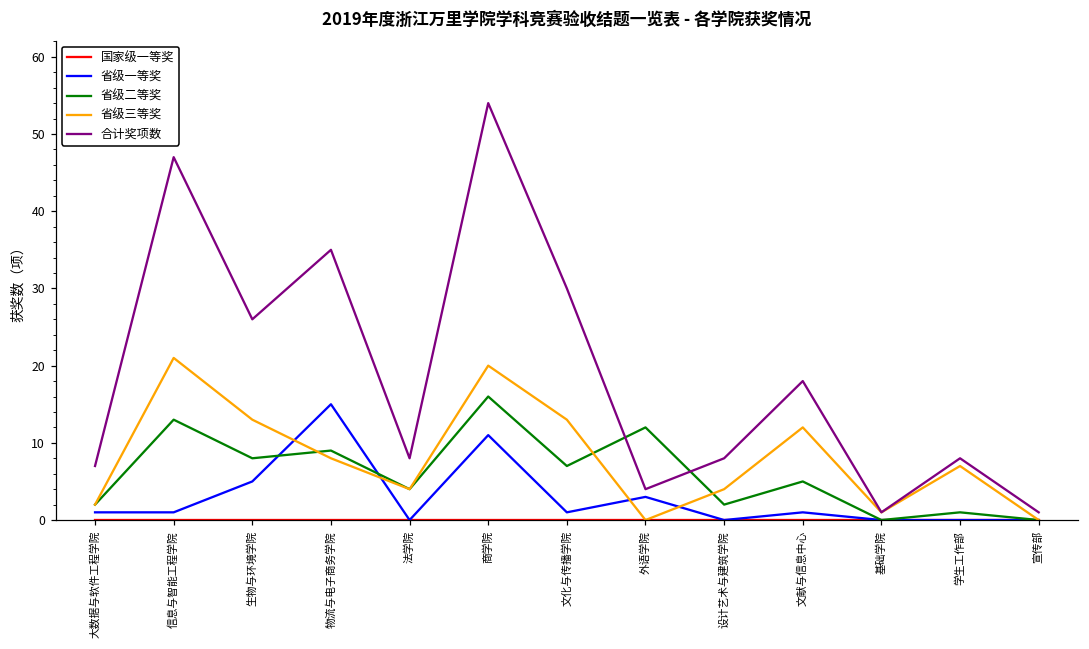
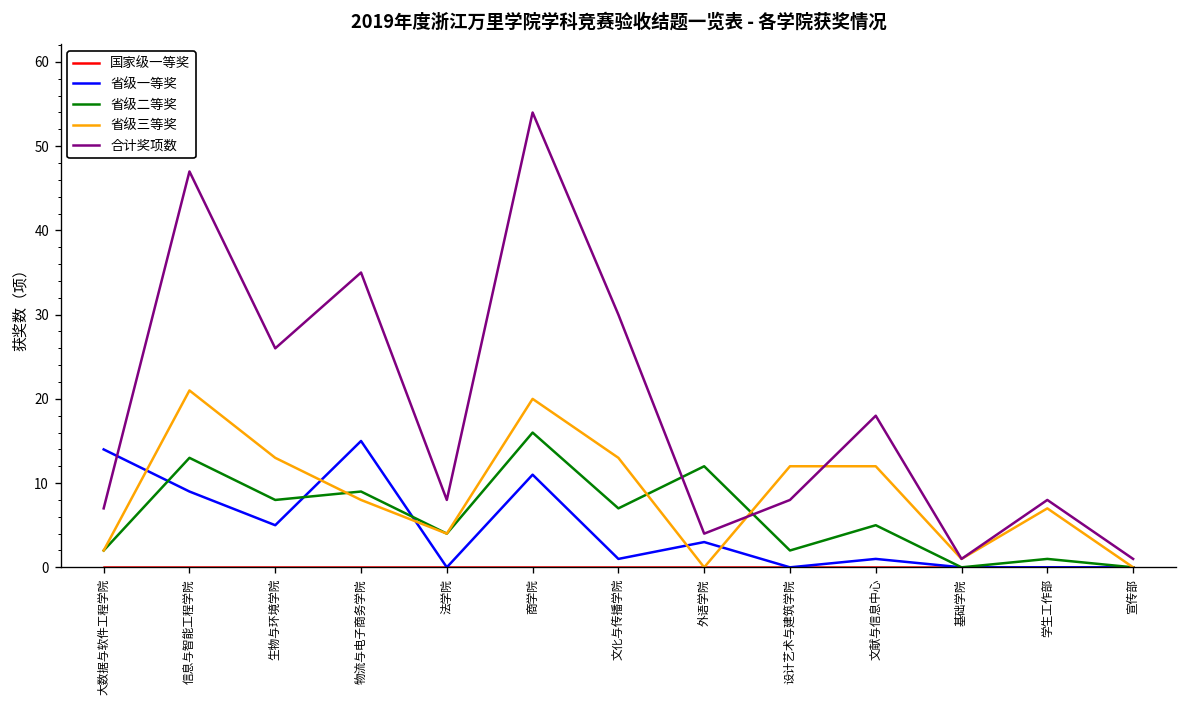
省级一等奖, 大数据与软件工程学院: 1 -> 14
省级一等奖, 信息与智能工程学院: 1 -> 9
省级三等奖, 设计艺术与建筑学院: 4 -> 12
